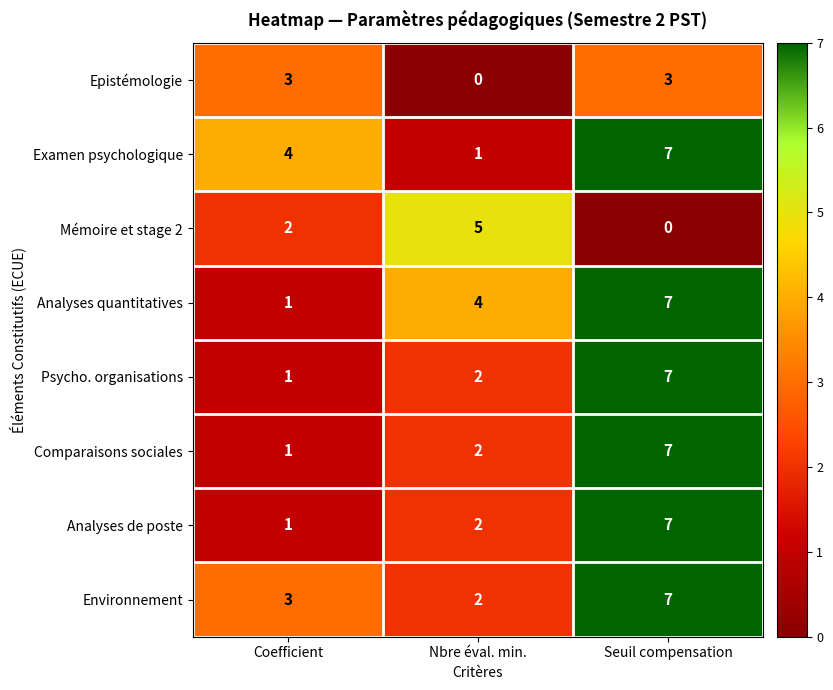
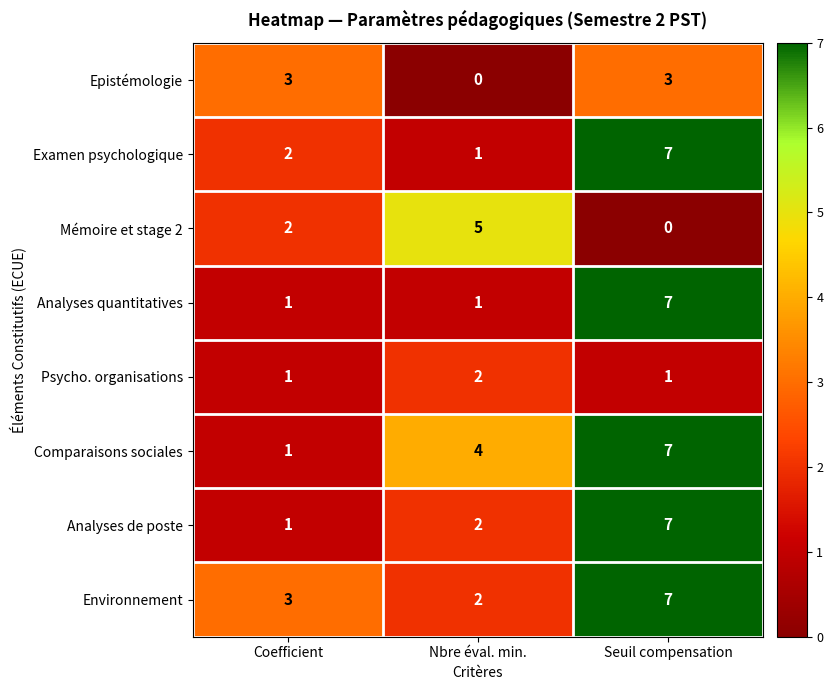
Examen psychologique, Coefficient: 4 -> 2
Analyses quantitatives, Nbre éval. min.: 4 -> 1
Psycho. organisations, Seuil compensation: 7 -> 1
Comparaisons sociales, Nbre éval. min.: 2 -> 4
